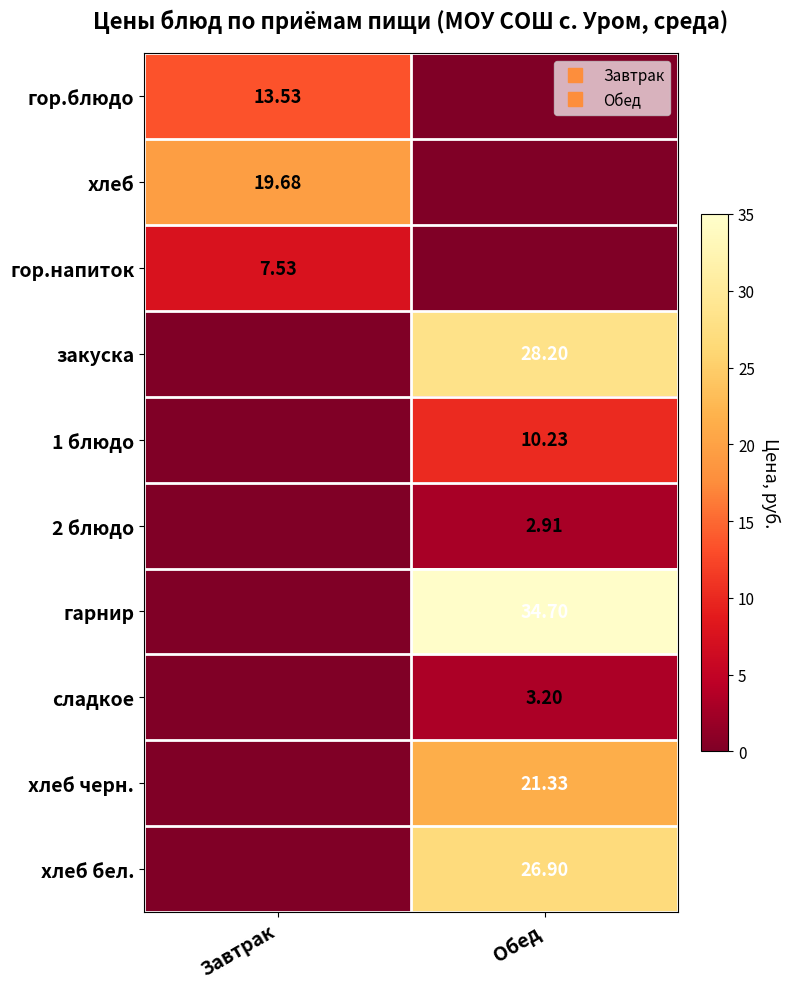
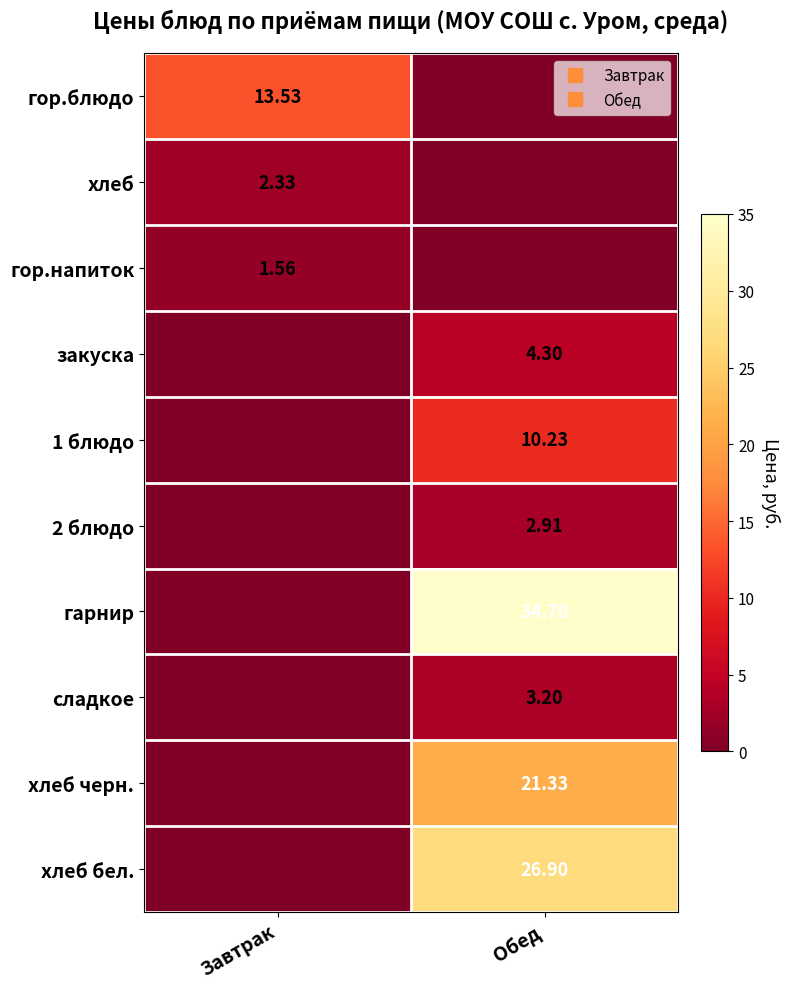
хлеб, Завтрак: 19.68 -> 2.33
гор.напиток, Завтрак: 7.53 -> 1.56
закуска, Обед: 28.20 -> 4.30
